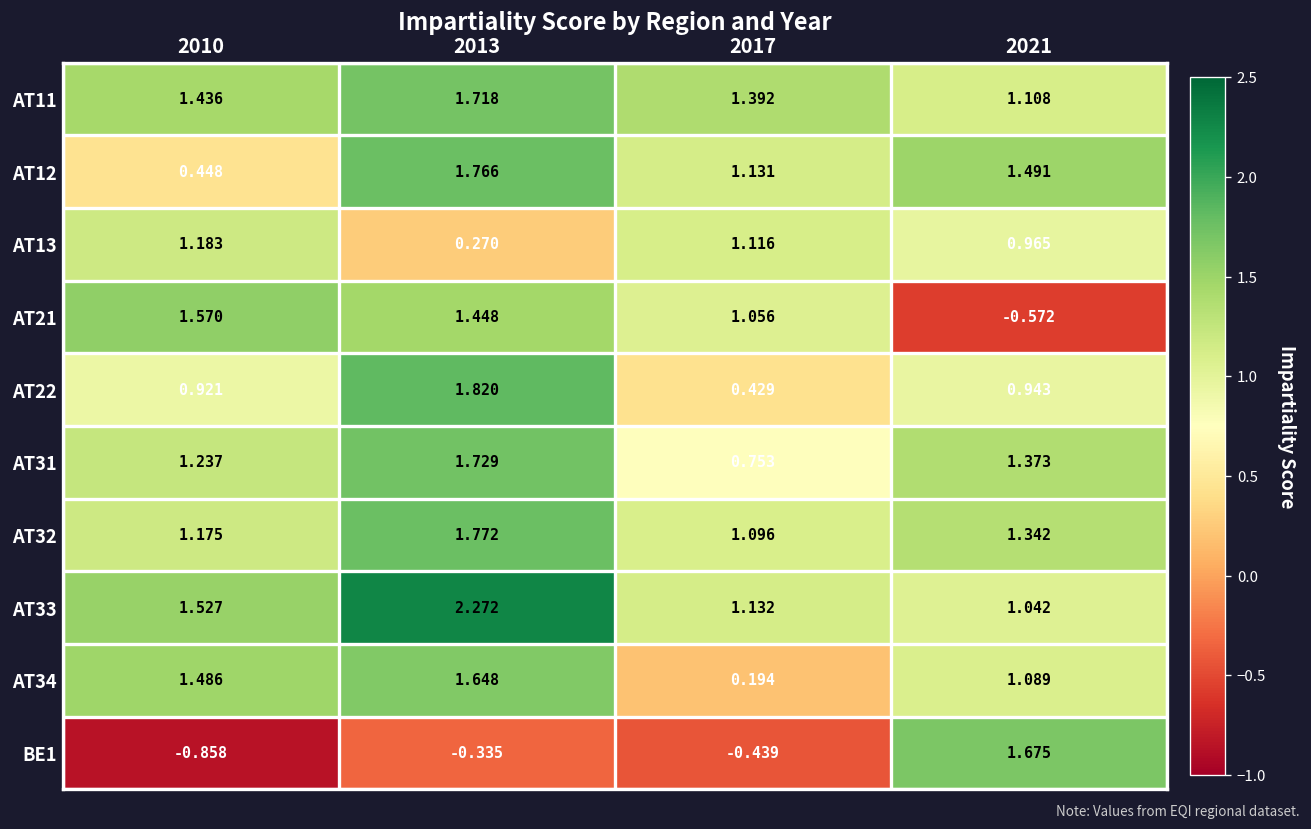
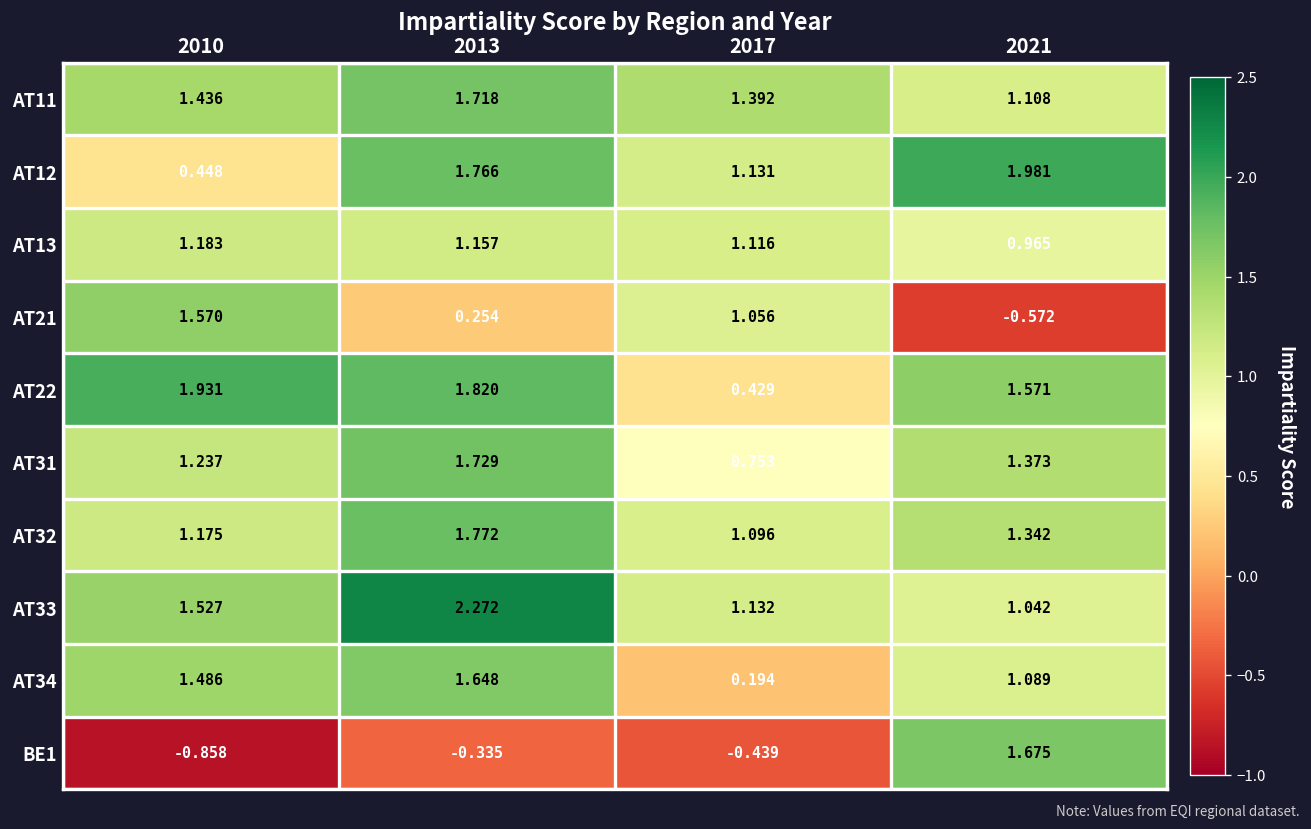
AT12, 2021: 1.491 -> 1.981
AT13, 2013: 0.270 -> 1.157
AT21, 2013: 1.448 -> 0.254
AT22, 2010: 0.921 -> 1.931
AT22, 2021: 0.943 -> 1.571
